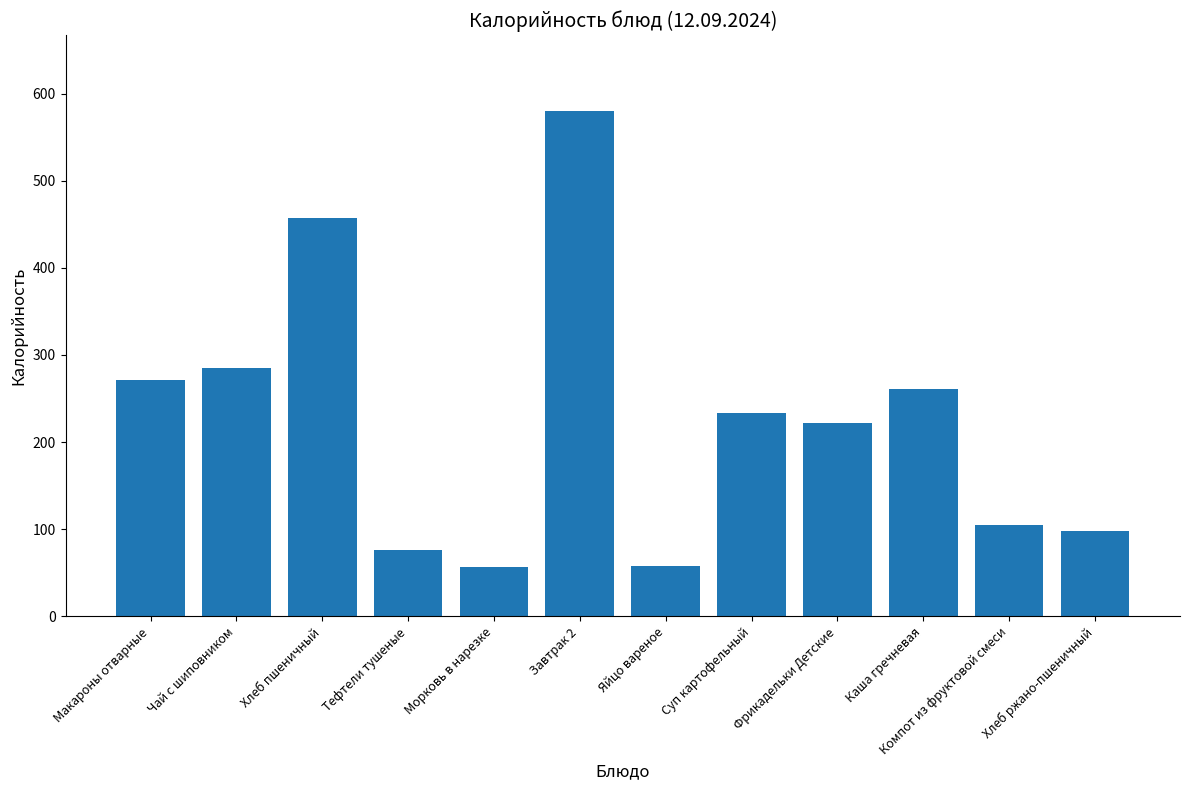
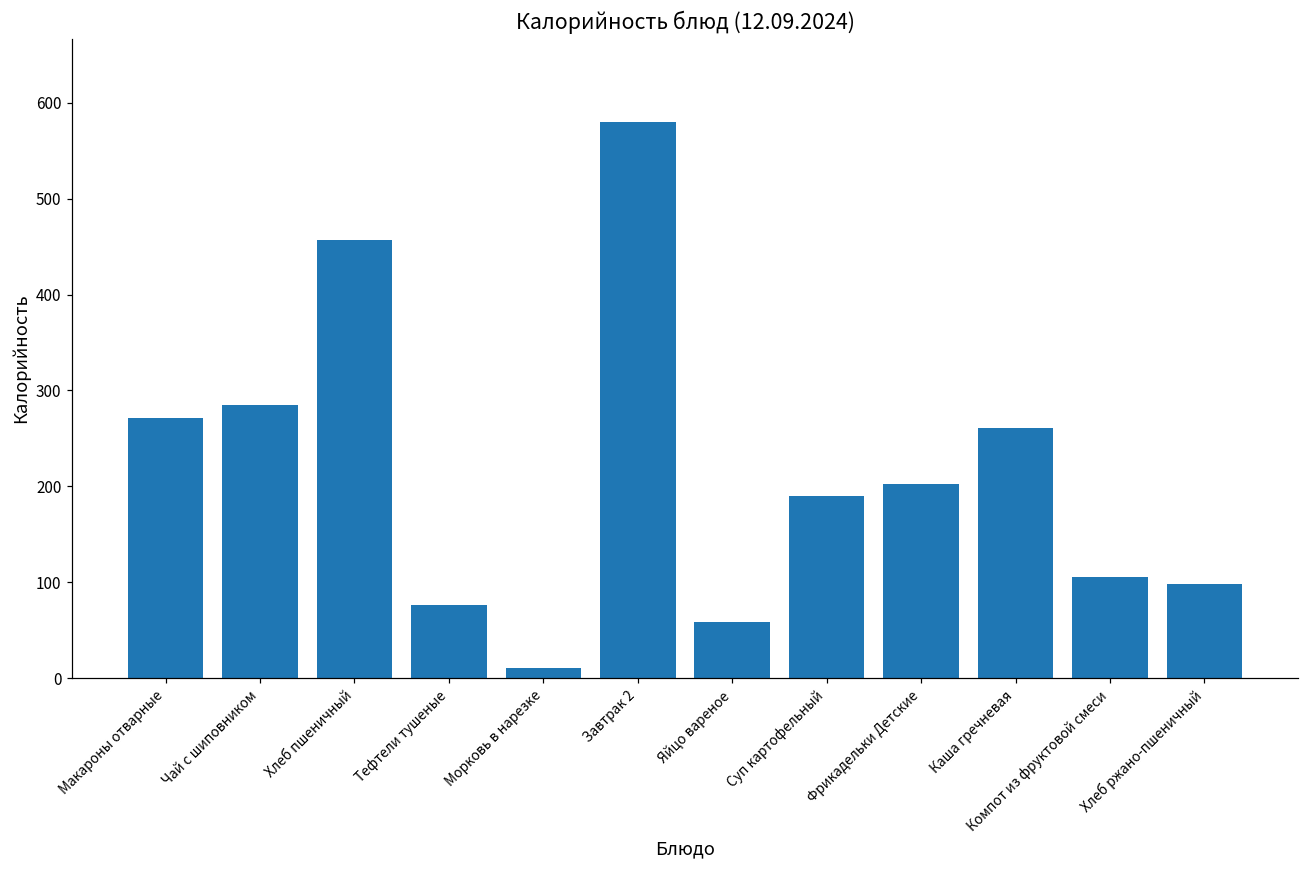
Морковь в нарезке: 60 -> 10
Суп картофельный: 230 -> 190
Фрикадельки Детские: 220 -> 200
